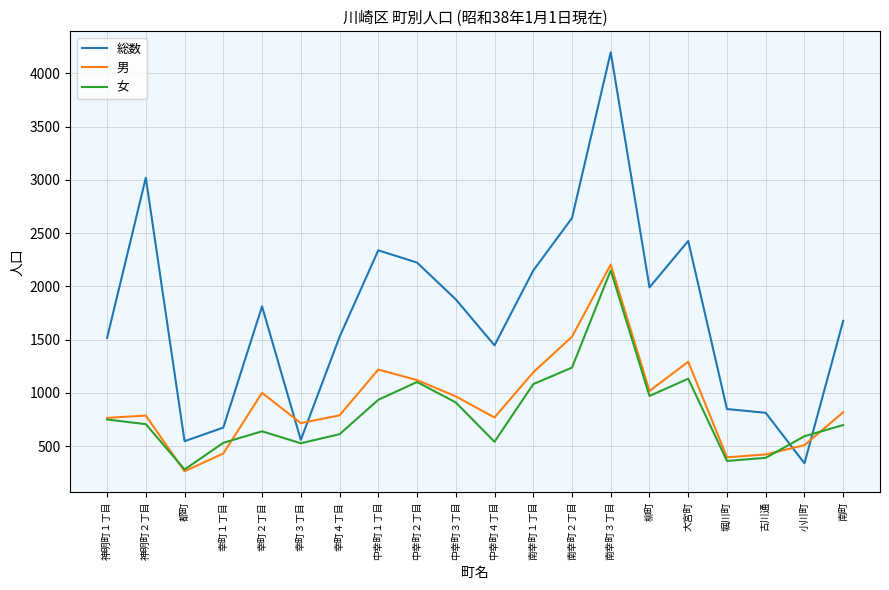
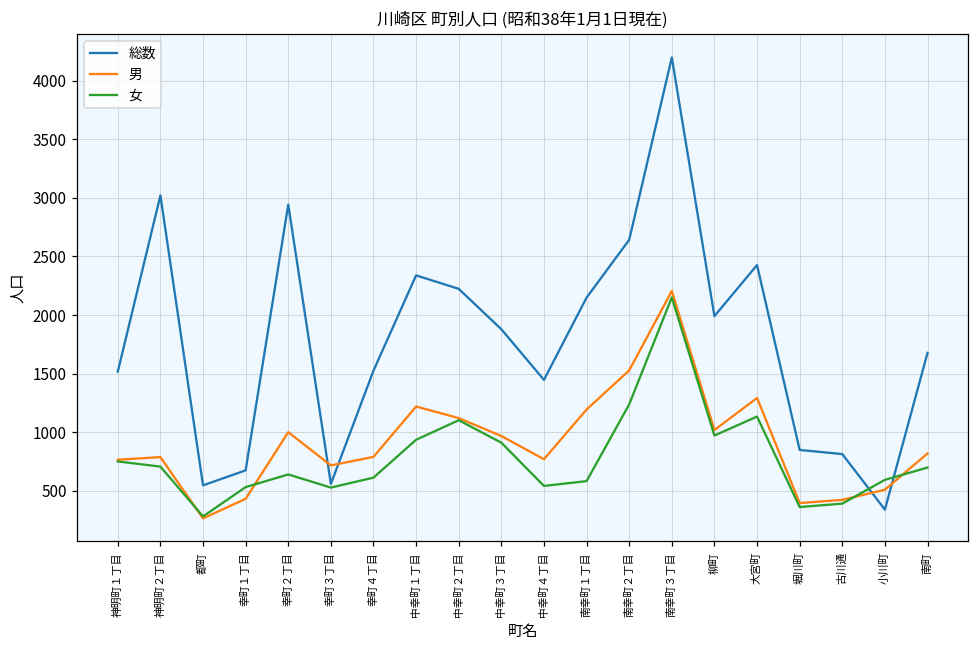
総数, 幸町２丁目: 1810 -> 2940
女, 南幸町１丁目: 1080 -> 580
